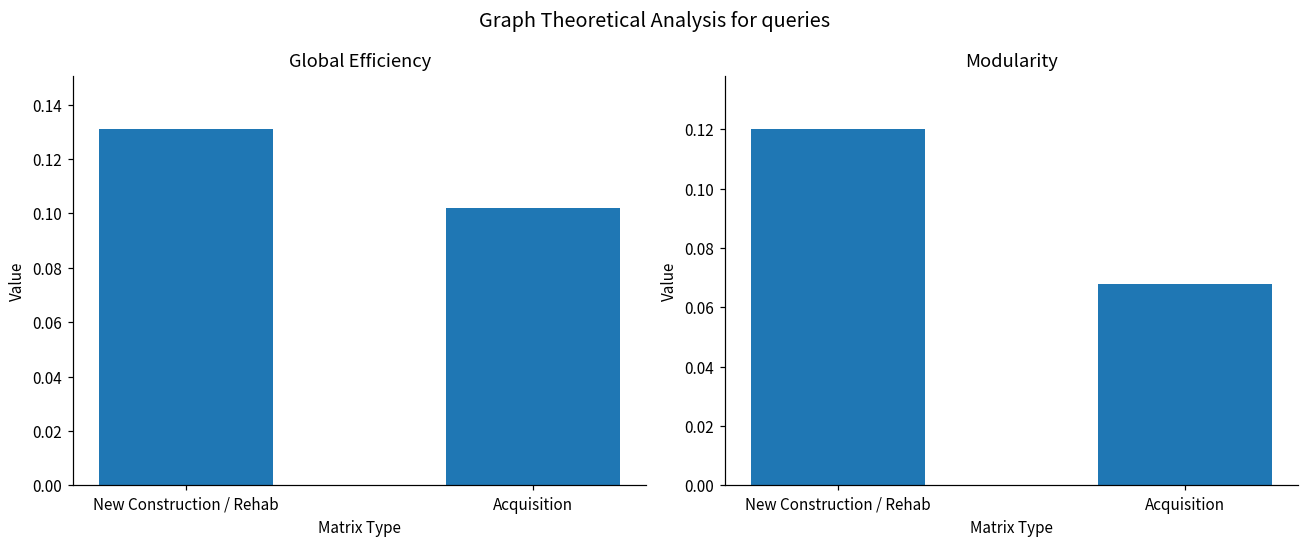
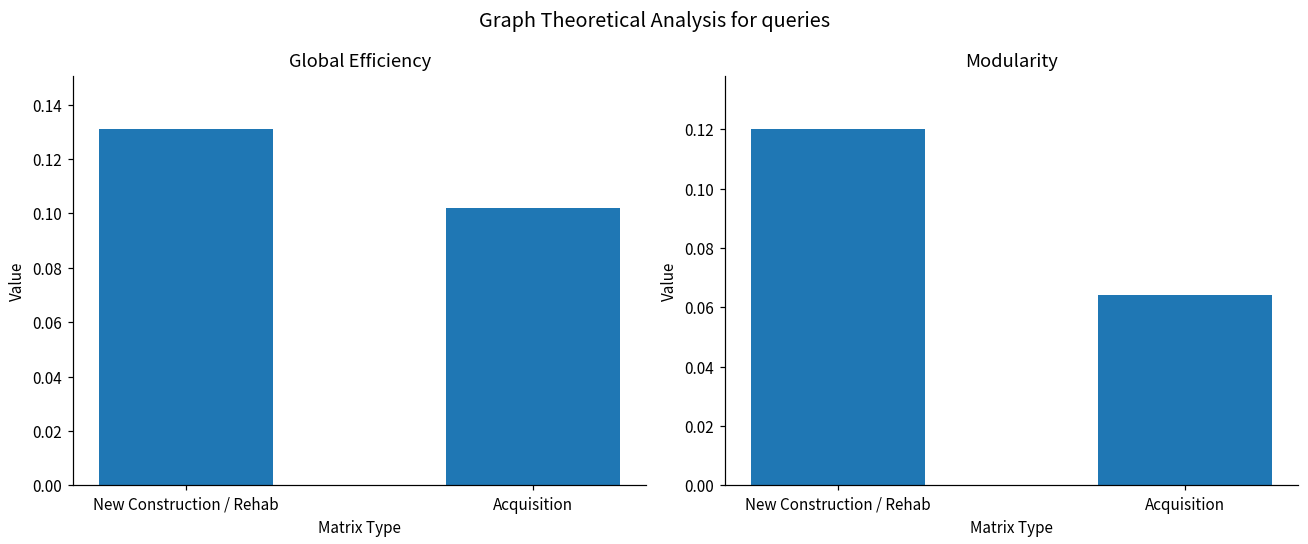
Modularity, Acquisition: 0.068 -> 0.064
